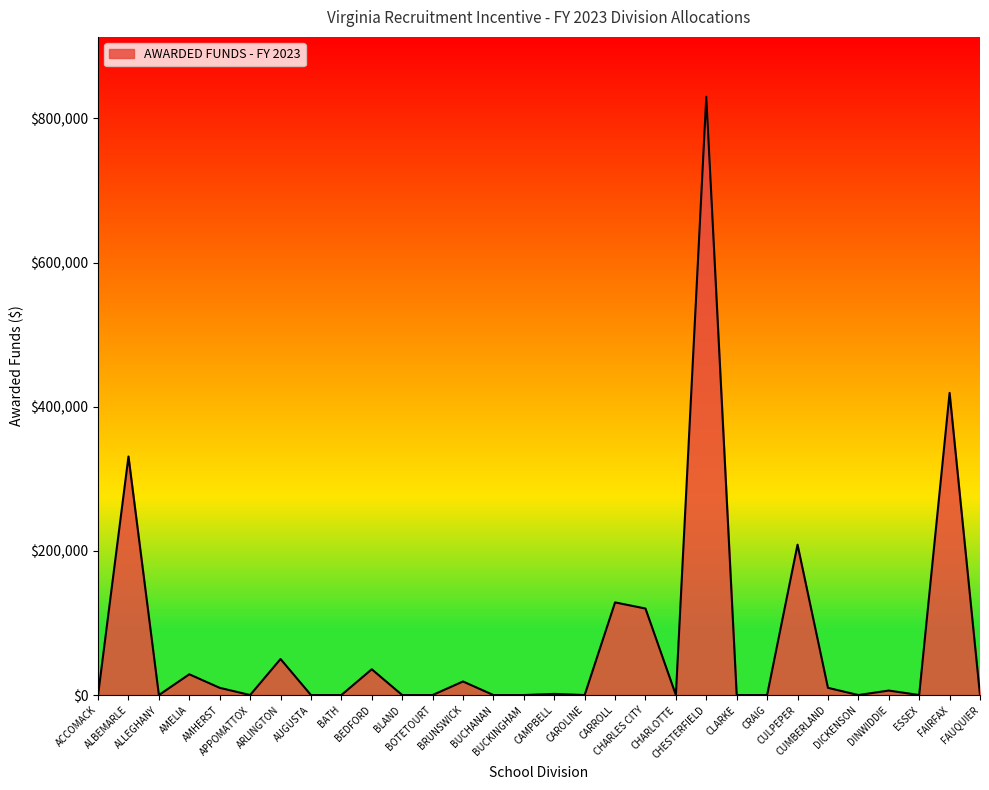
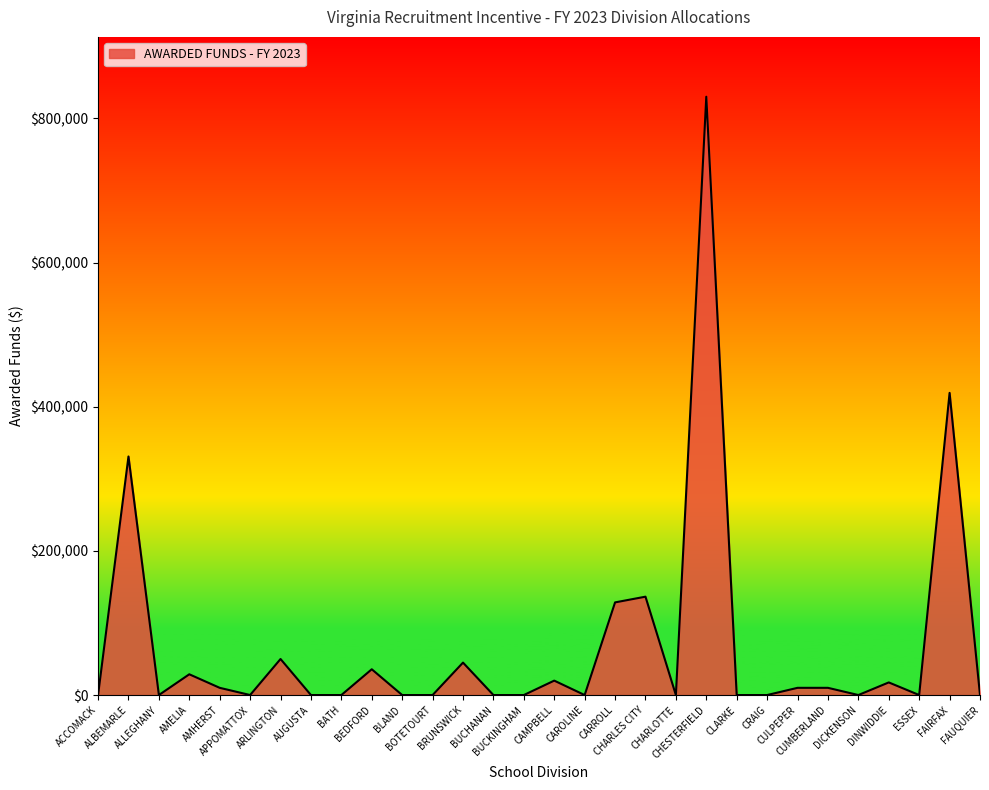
BRUNSWICK: $20,000 -> $50,000
CAMPBELL: $0 -> $20,000
CHARLES CITY: $120,000 -> $140,000
CULPEPER: $210,000 -> $10,000
DINWIDDIE: $10,000 -> $20,000
